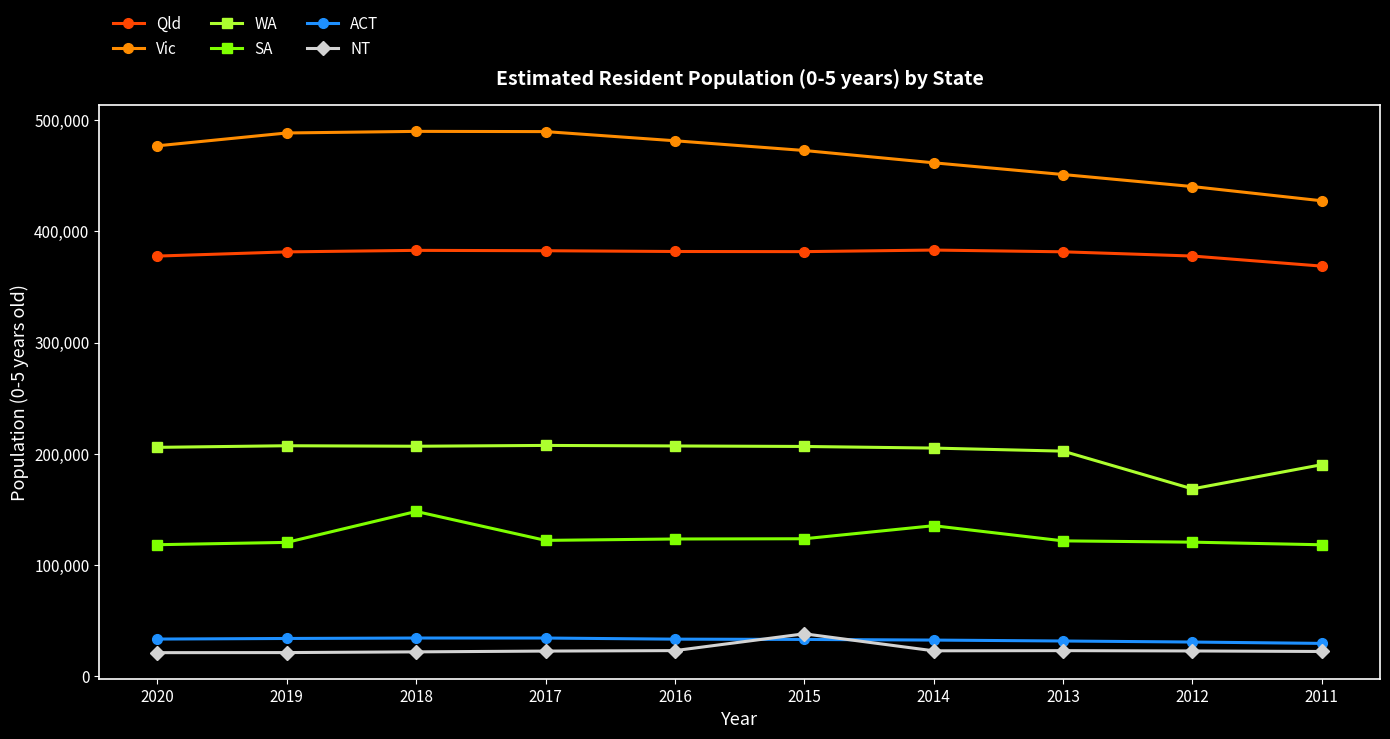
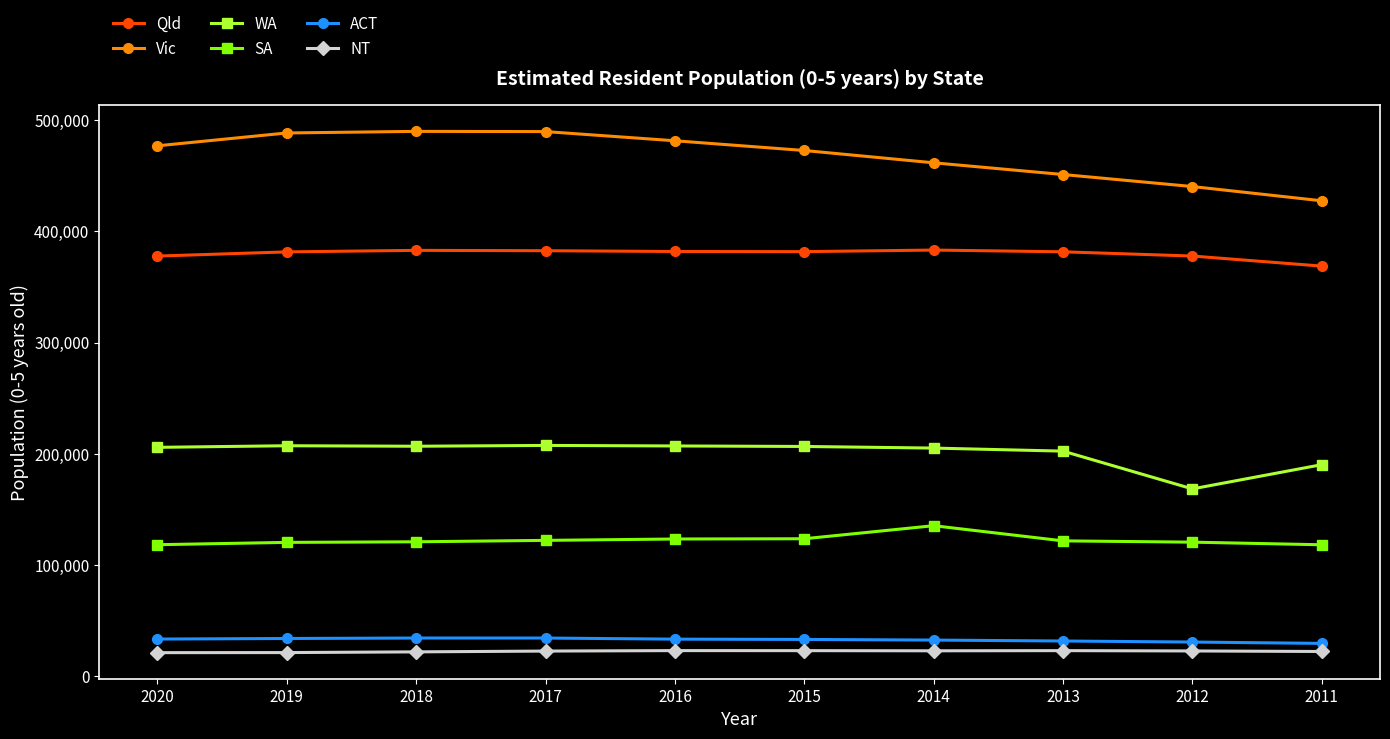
SA, 2018: 148,000 -> 121,000
NT, 2015: 38,000 -> 23,000
